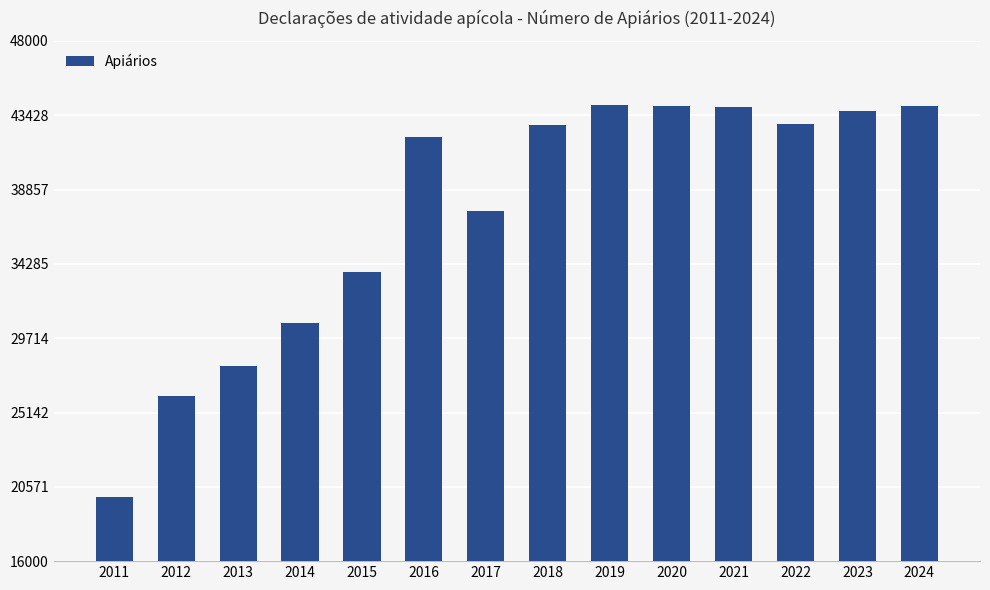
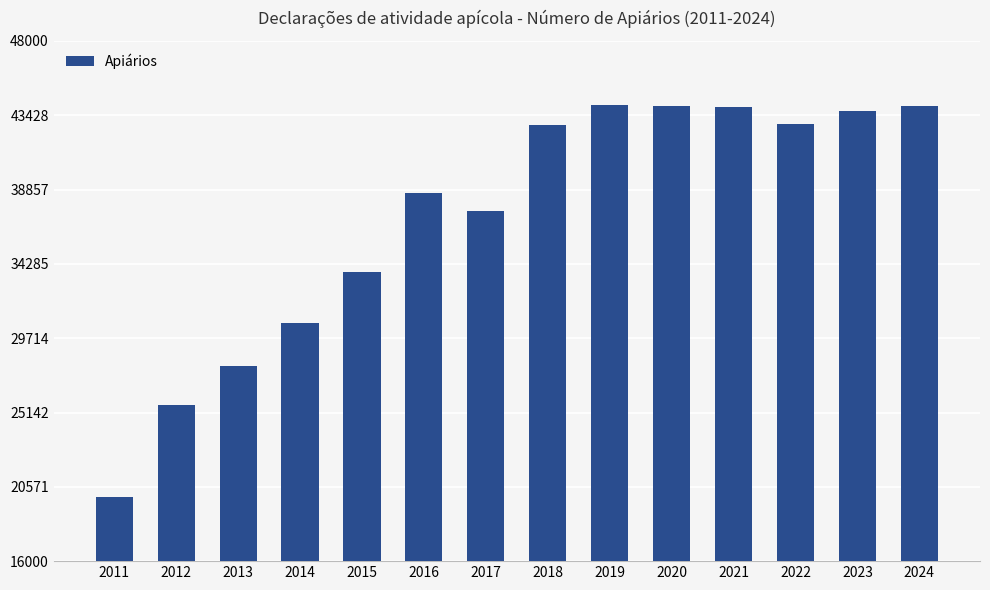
2012: 26200 -> 25600
2016: 42100 -> 38700
